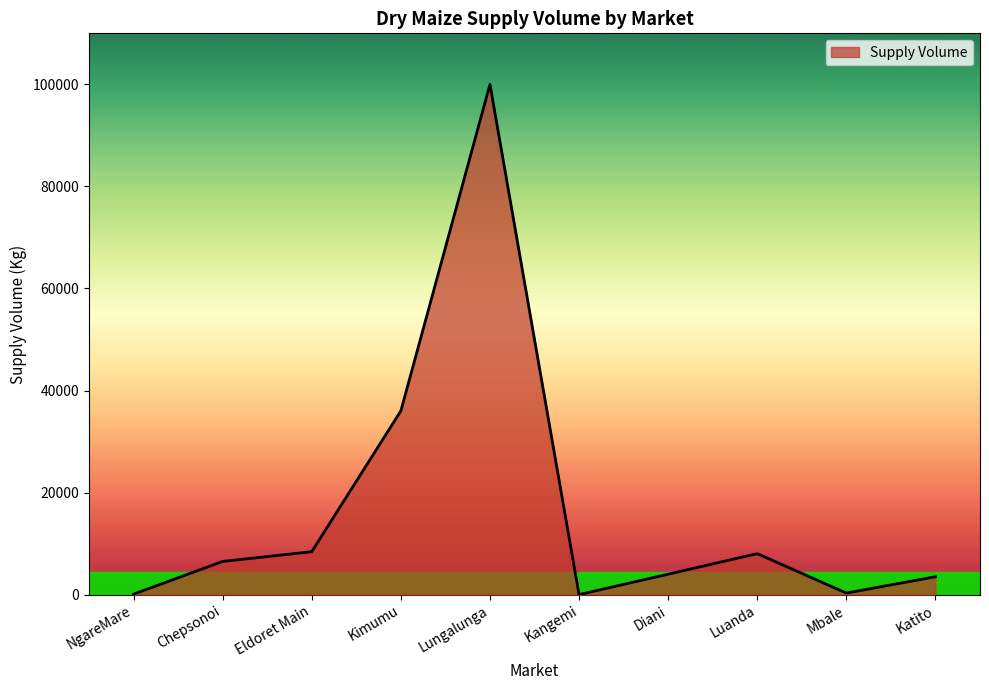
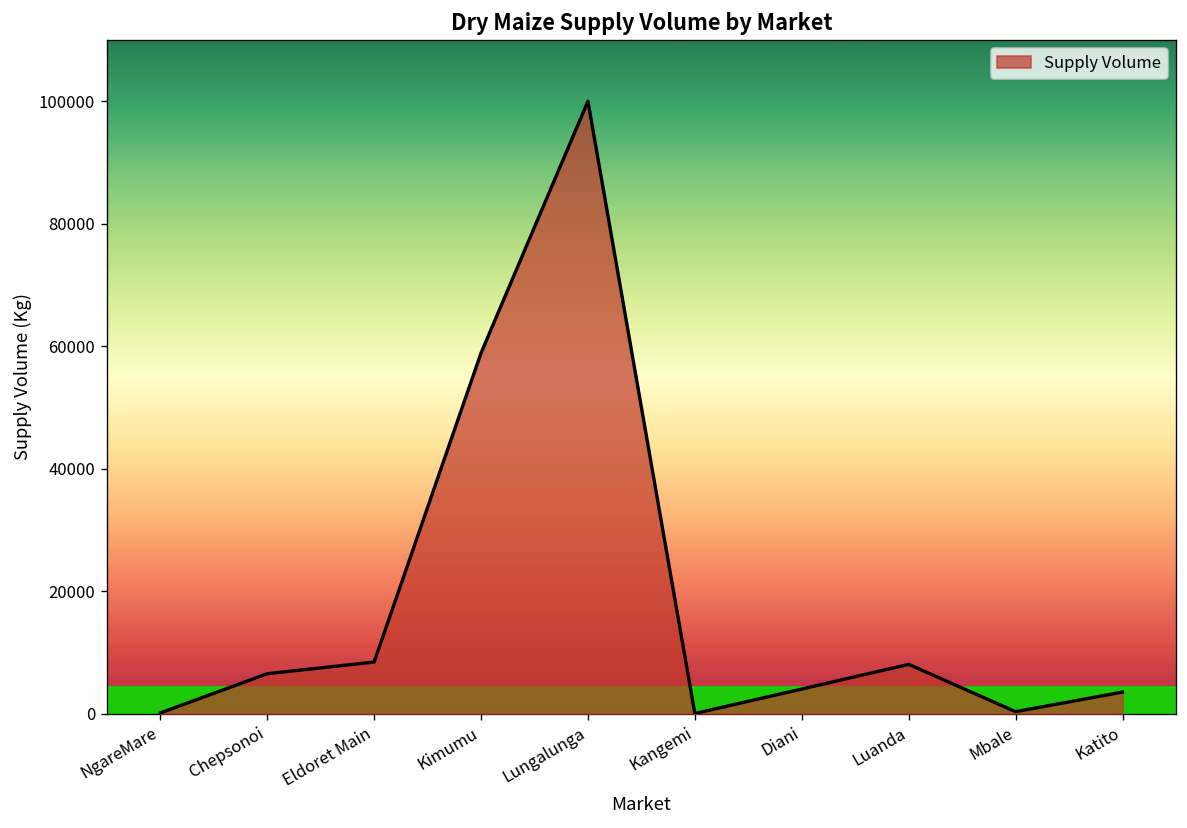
Kimumu: 36000 -> 59000
